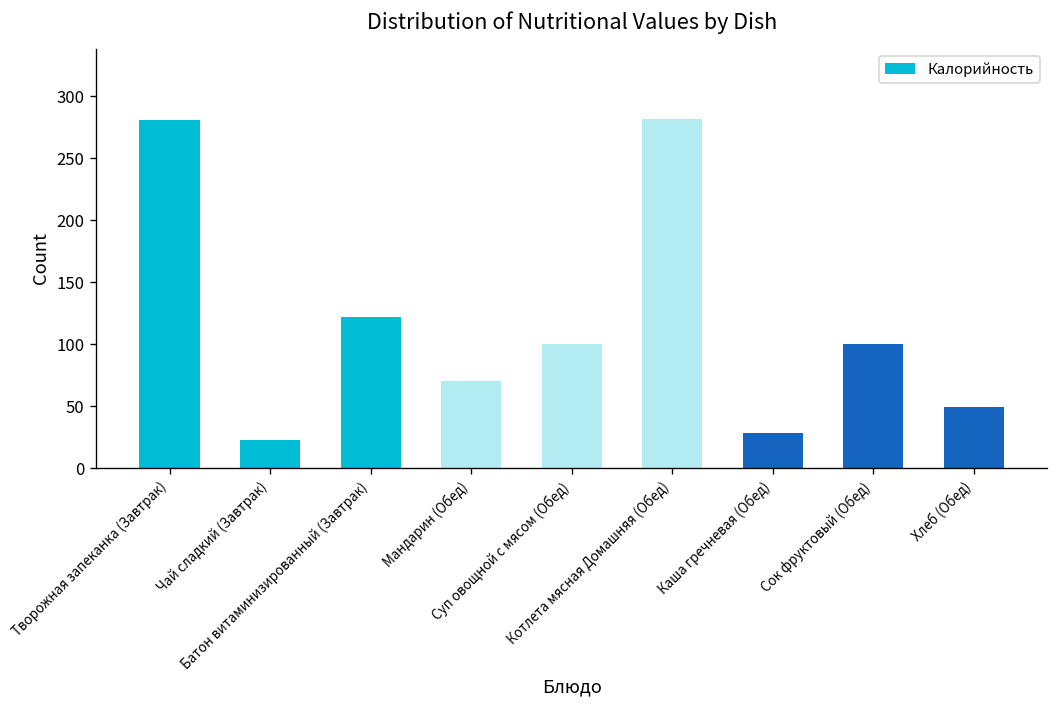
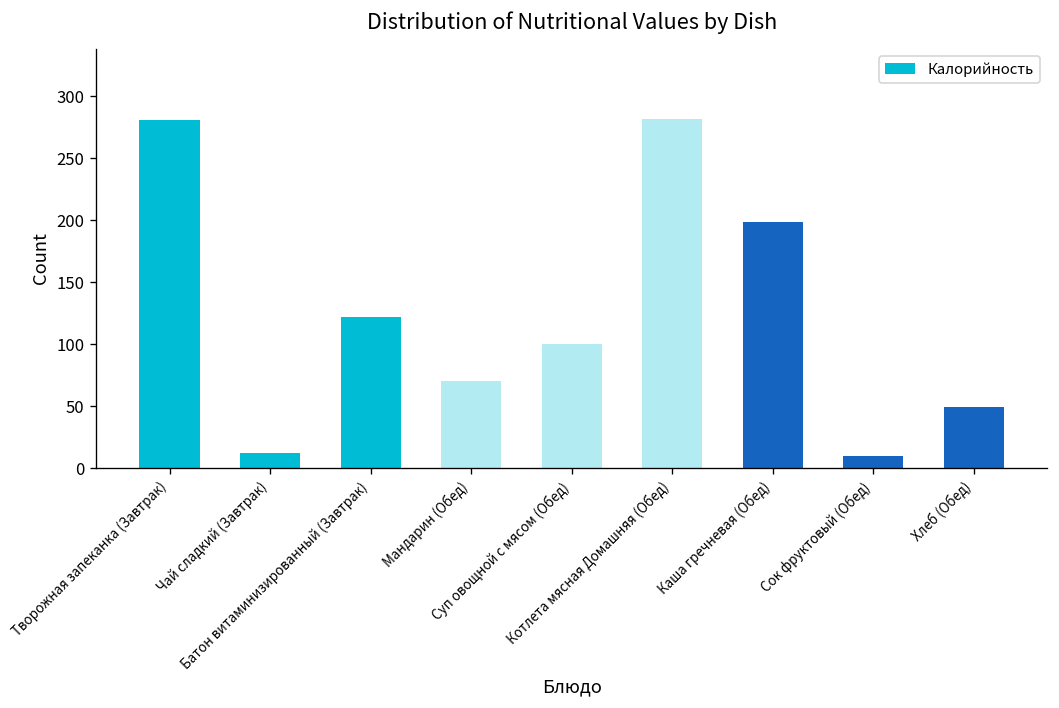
Чай сладкий (Завтрак): 22 -> 12
Каша гречневая (Обед): 28 -> 199
Сок фруктовый (Обед): 100 -> 10
